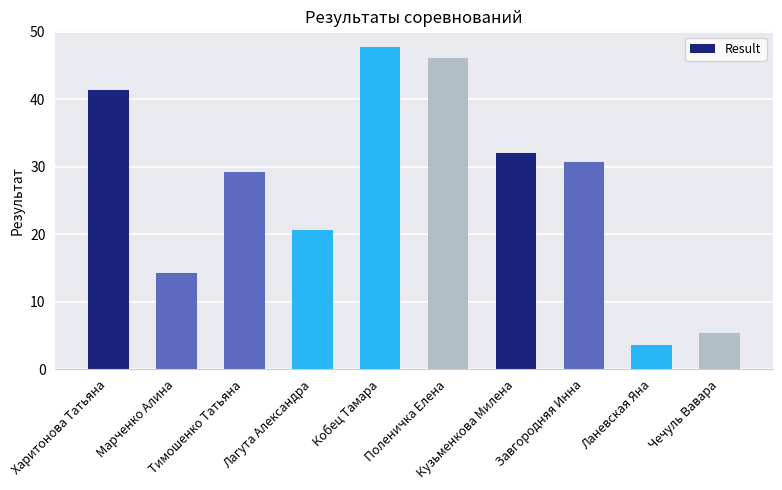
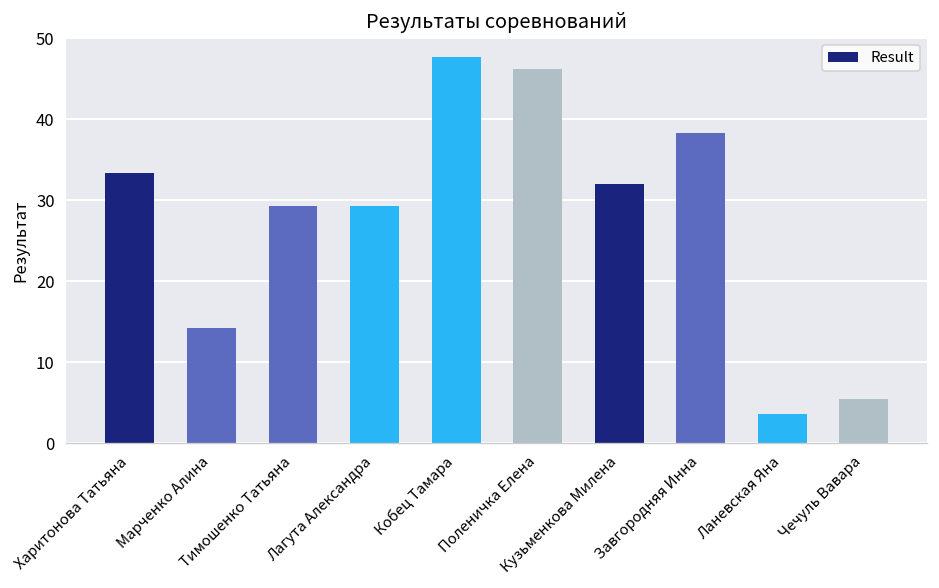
Харитонова Татьяна: 41 -> 33
Лагута Александра: 21 -> 29
Завгородняя Инна: 31 -> 38
